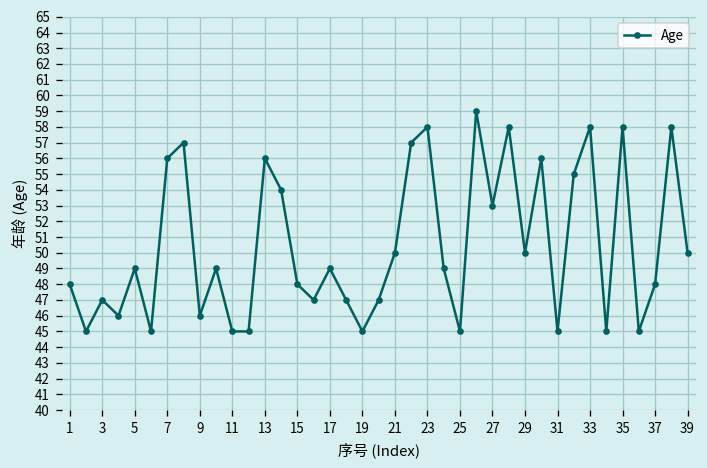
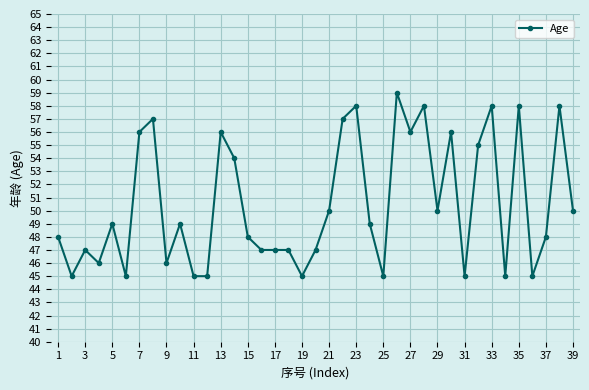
17: 49 -> 47
27: 53 -> 56
